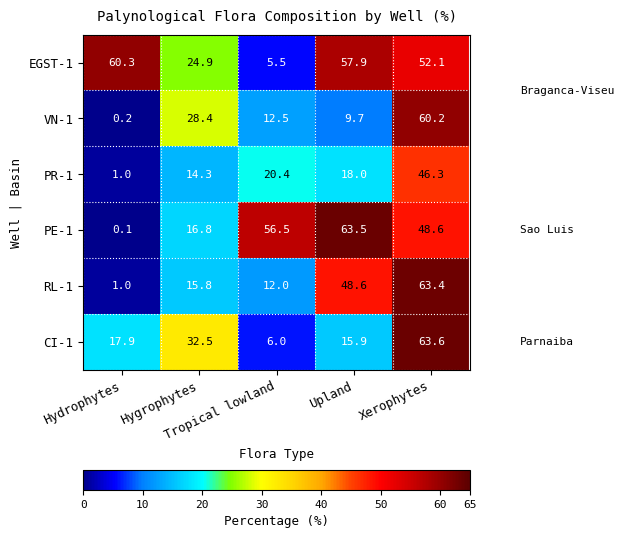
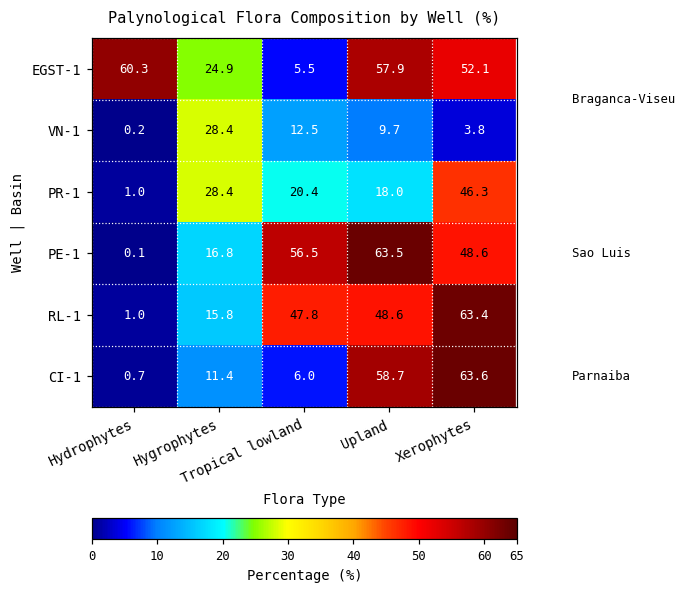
VN-1, Xerophytes: 60.2 -> 3.8
PR-1, Hygrophytes: 14.3 -> 28.4
RL-1, Tropical lowland: 12.0 -> 47.8
CI-1, Hydrophytes: 17.9 -> 0.7
CI-1, Hygrophytes: 32.5 -> 11.4
CI-1, Upland: 15.9 -> 58.7
